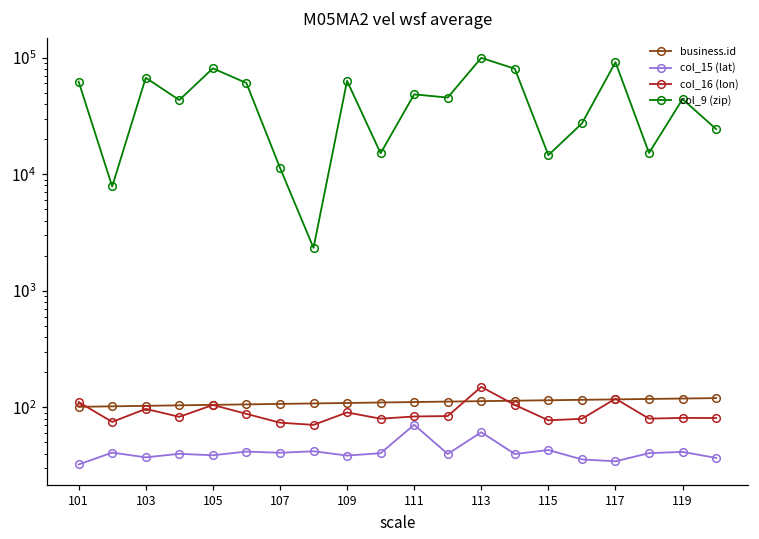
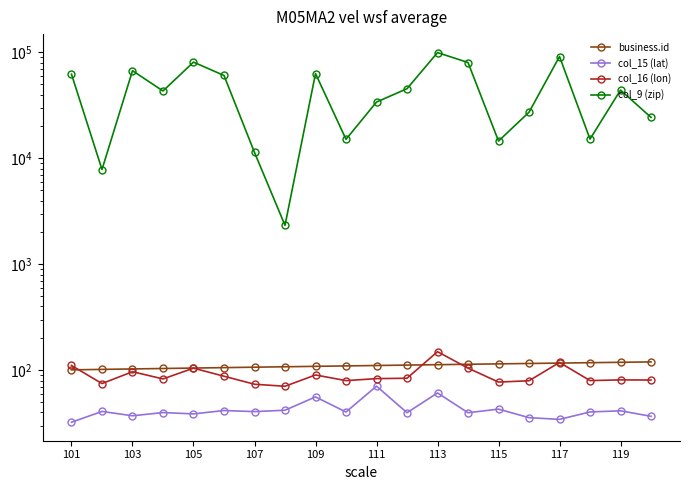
col_15 (lat), 109: 39 -> 60
col_9 (zip), 111: 50000 -> 34000
